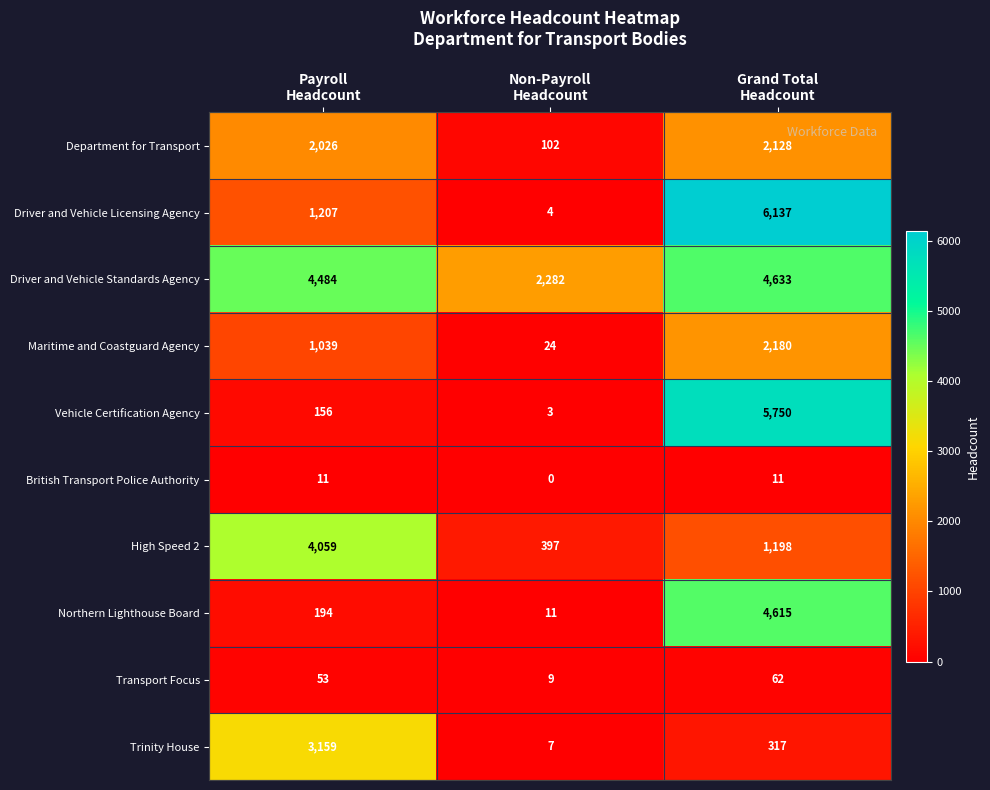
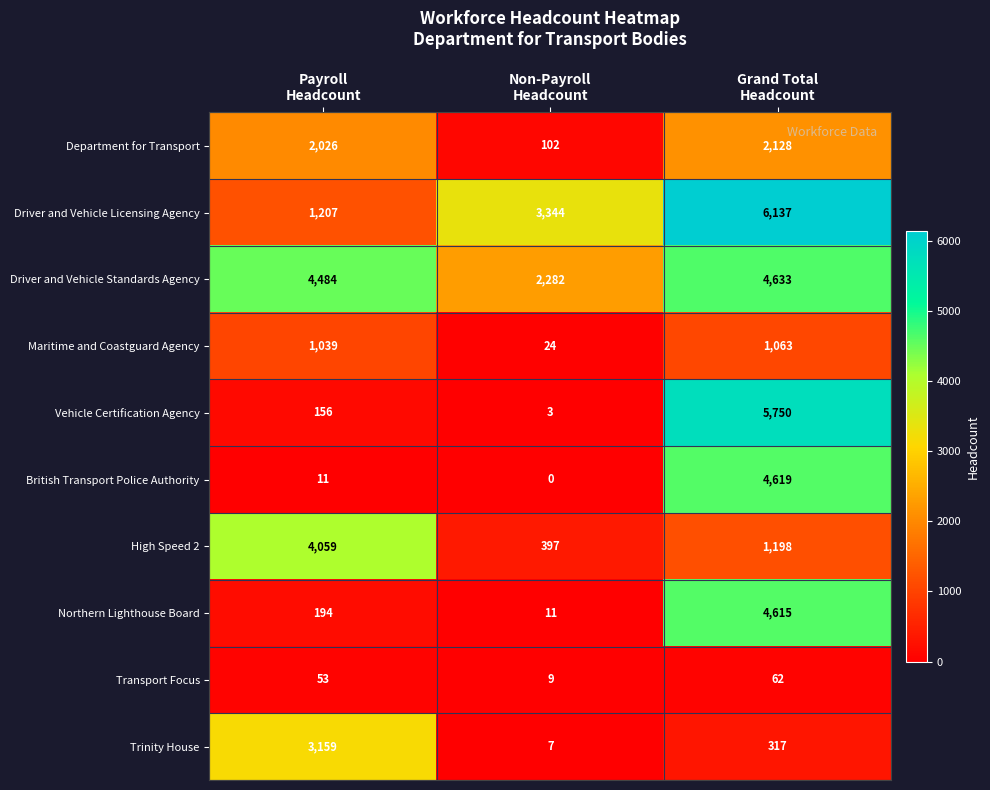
Driver and Vehicle Licensing Agency, Non-Payroll Headcount: 4 -> 3,344
Maritime and Coastguard Agency, Grand Total Headcount: 2,180 -> 1,063
British Transport Police Authority, Grand Total Headcount: 11 -> 4,619
